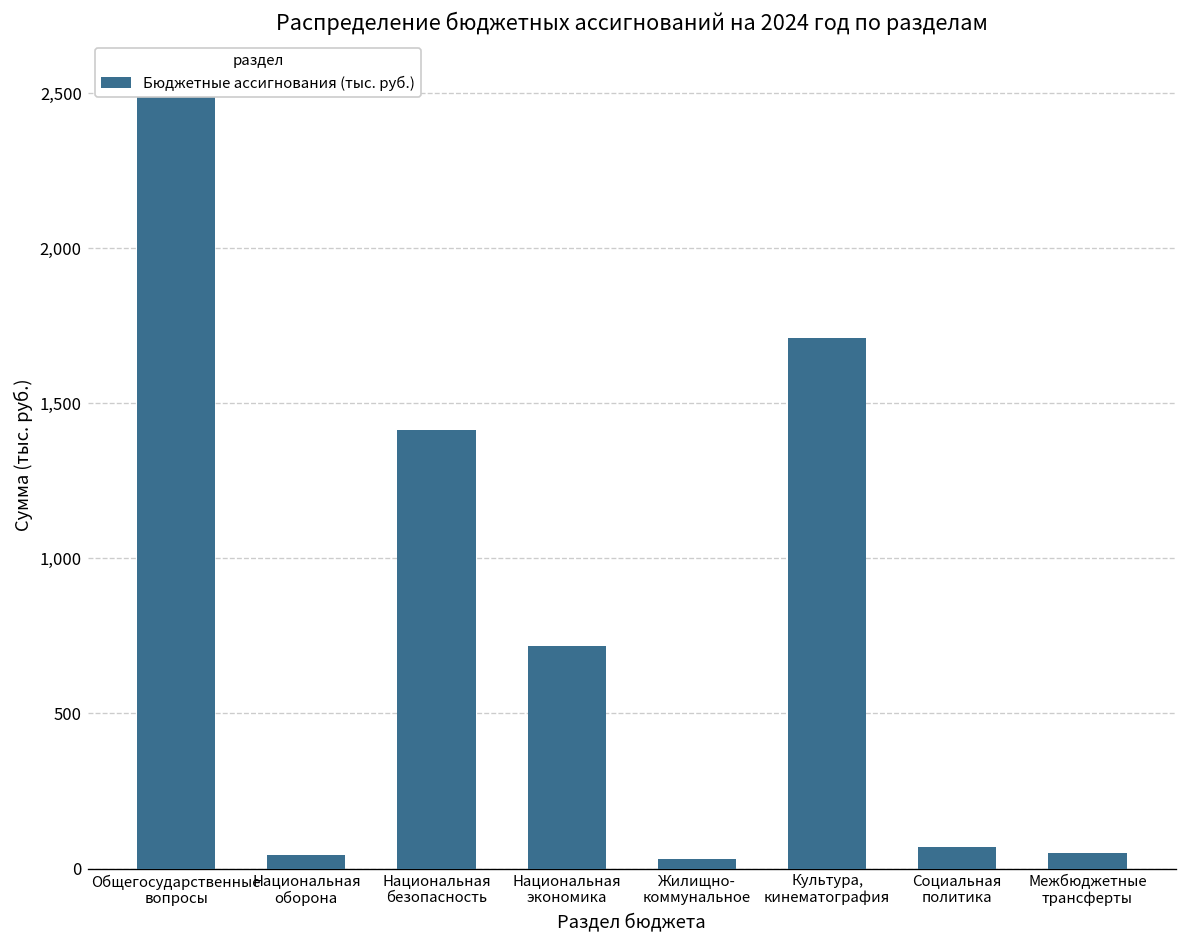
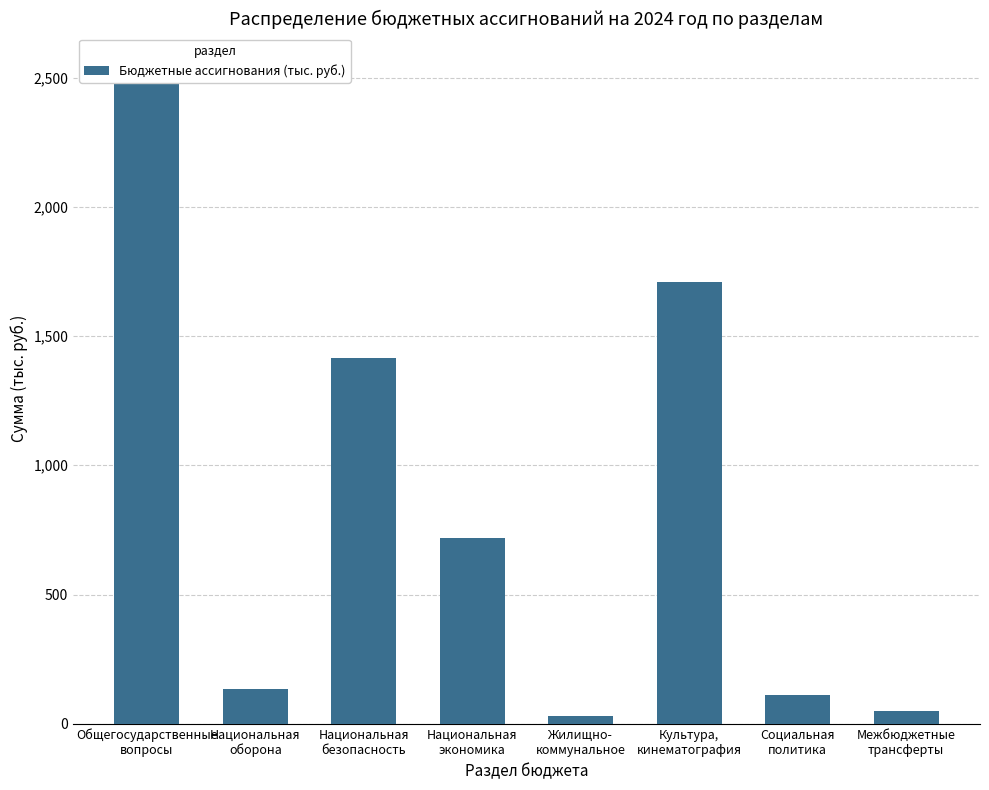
Национальная оборона: 40 -> 140
Социальная политика: 70 -> 110
